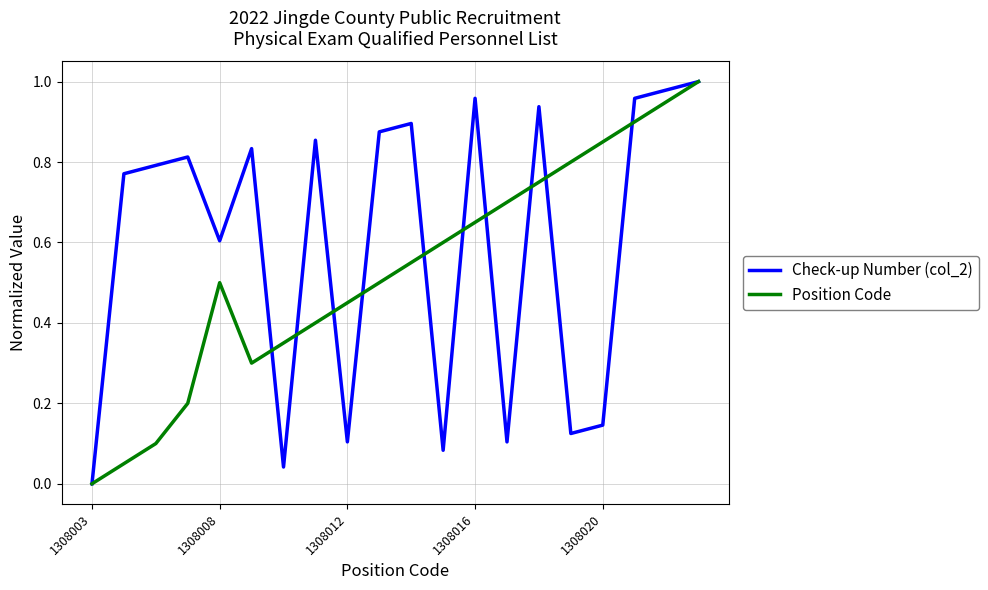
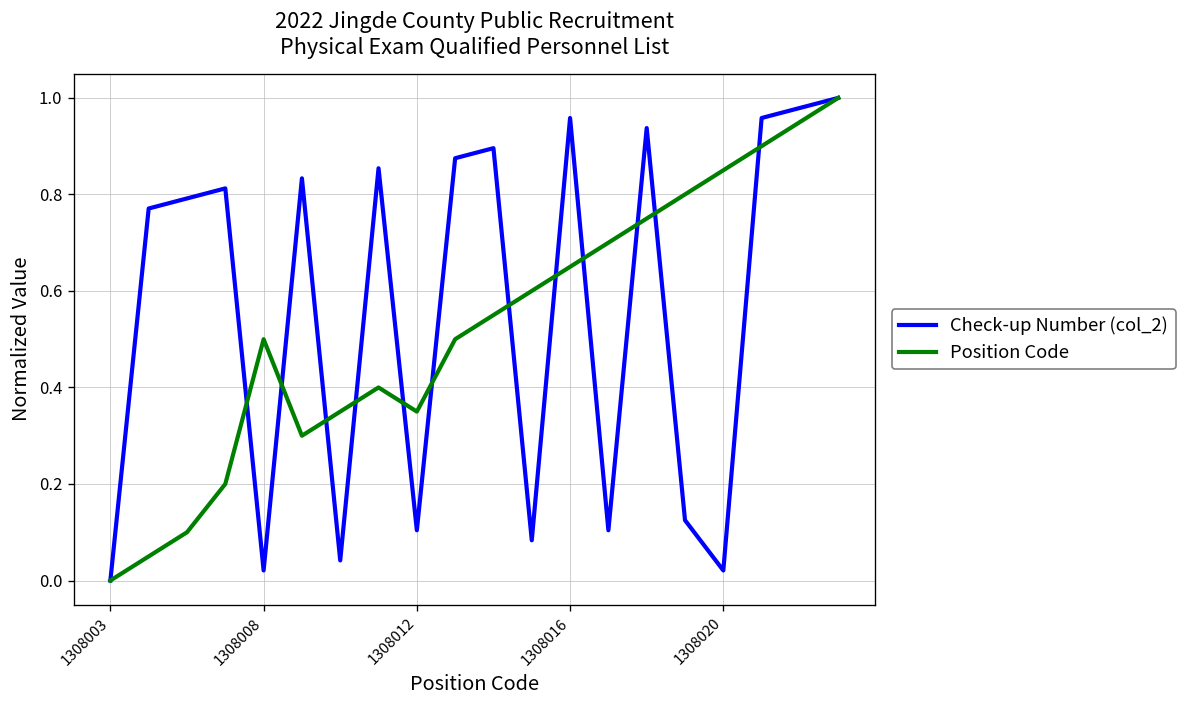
Check-up Number (col_2), 1308008: 0.60 -> 0.02
Position Code, 1308012: 0.45 -> 0.35
Check-up Number (col_2), 1308020: 0.15 -> 0.02
